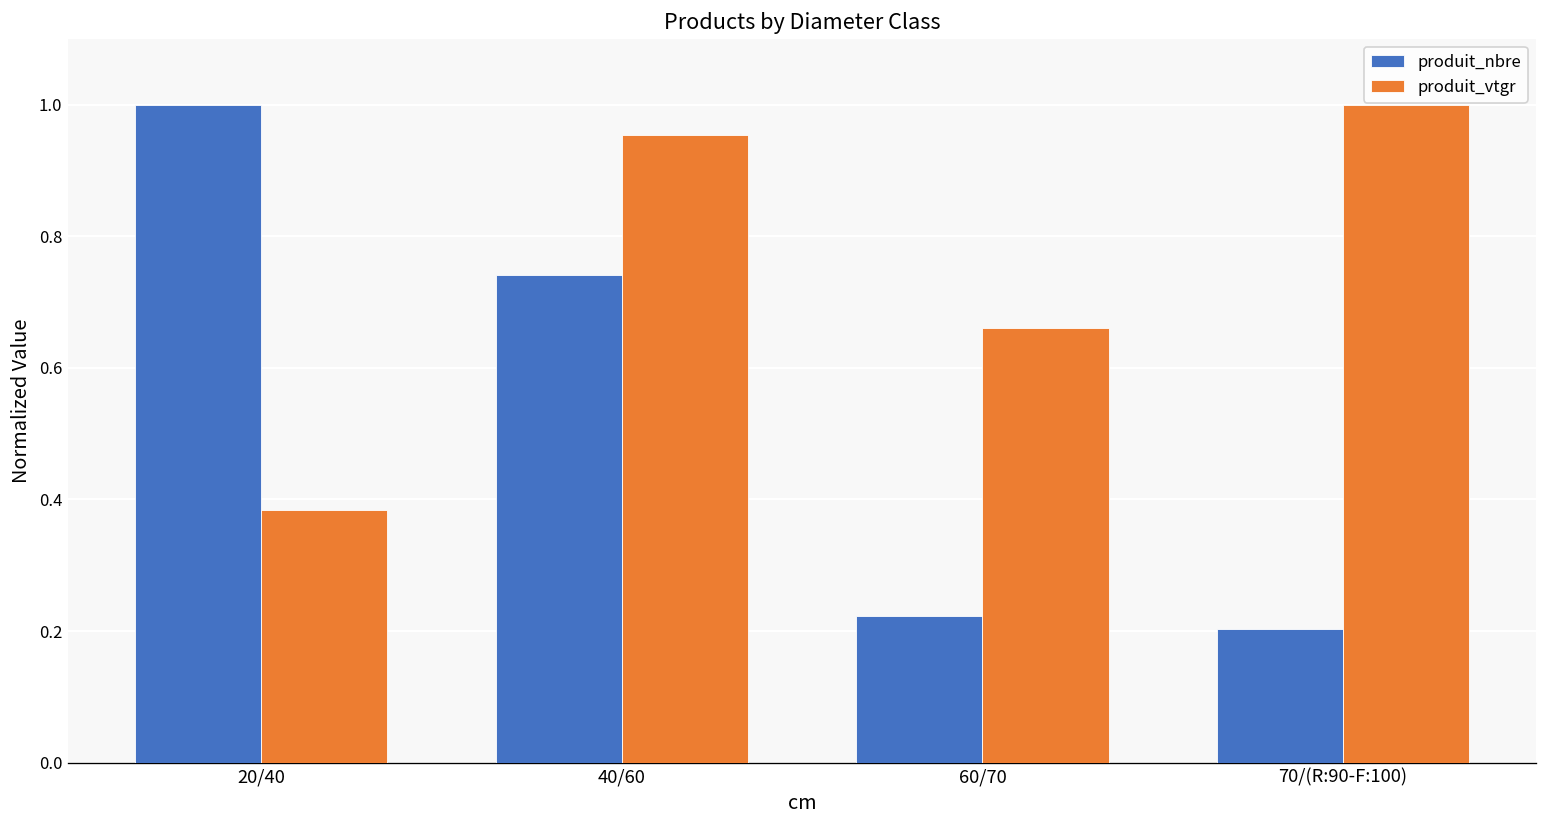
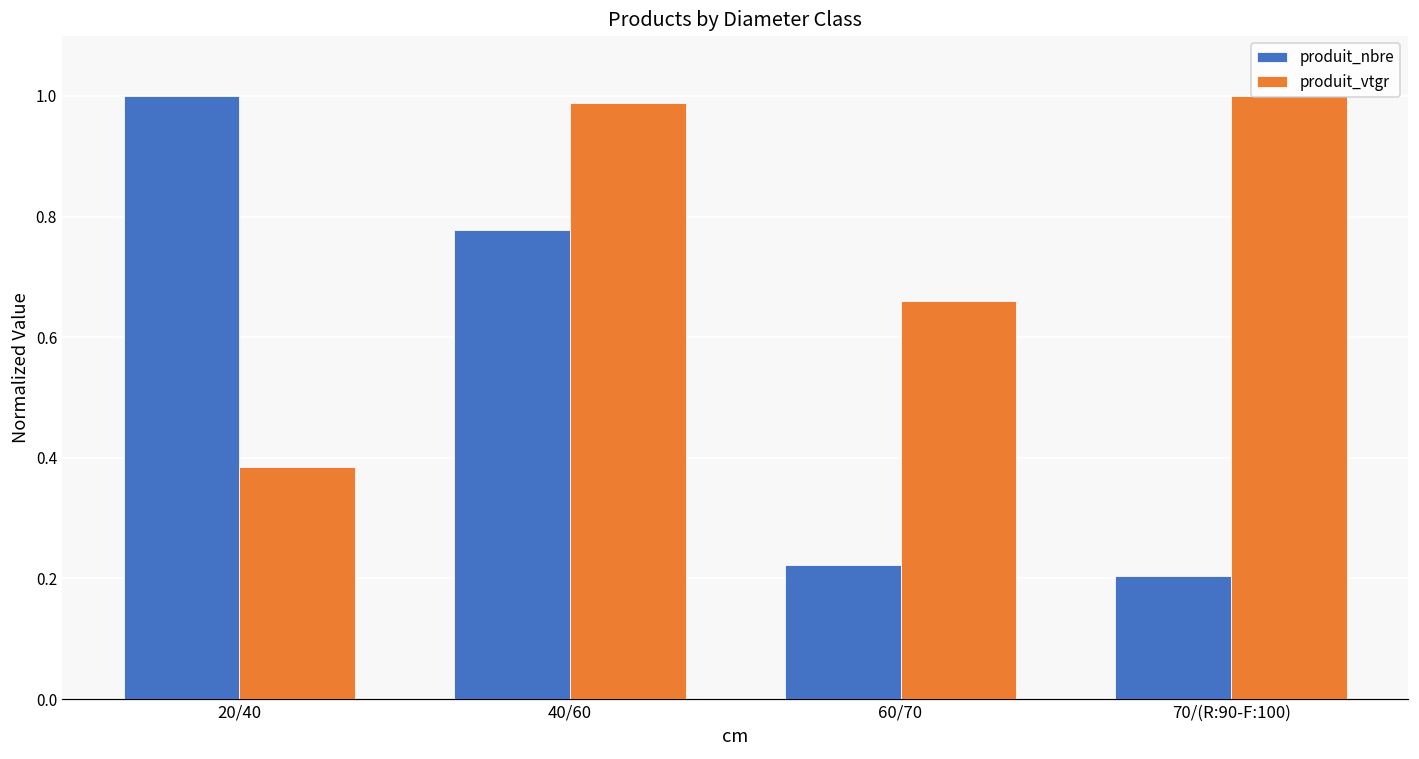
produit_nbre, 40/60: 0.74 -> 0.78
produit_vtgr, 40/60: 0.95 -> 0.99
